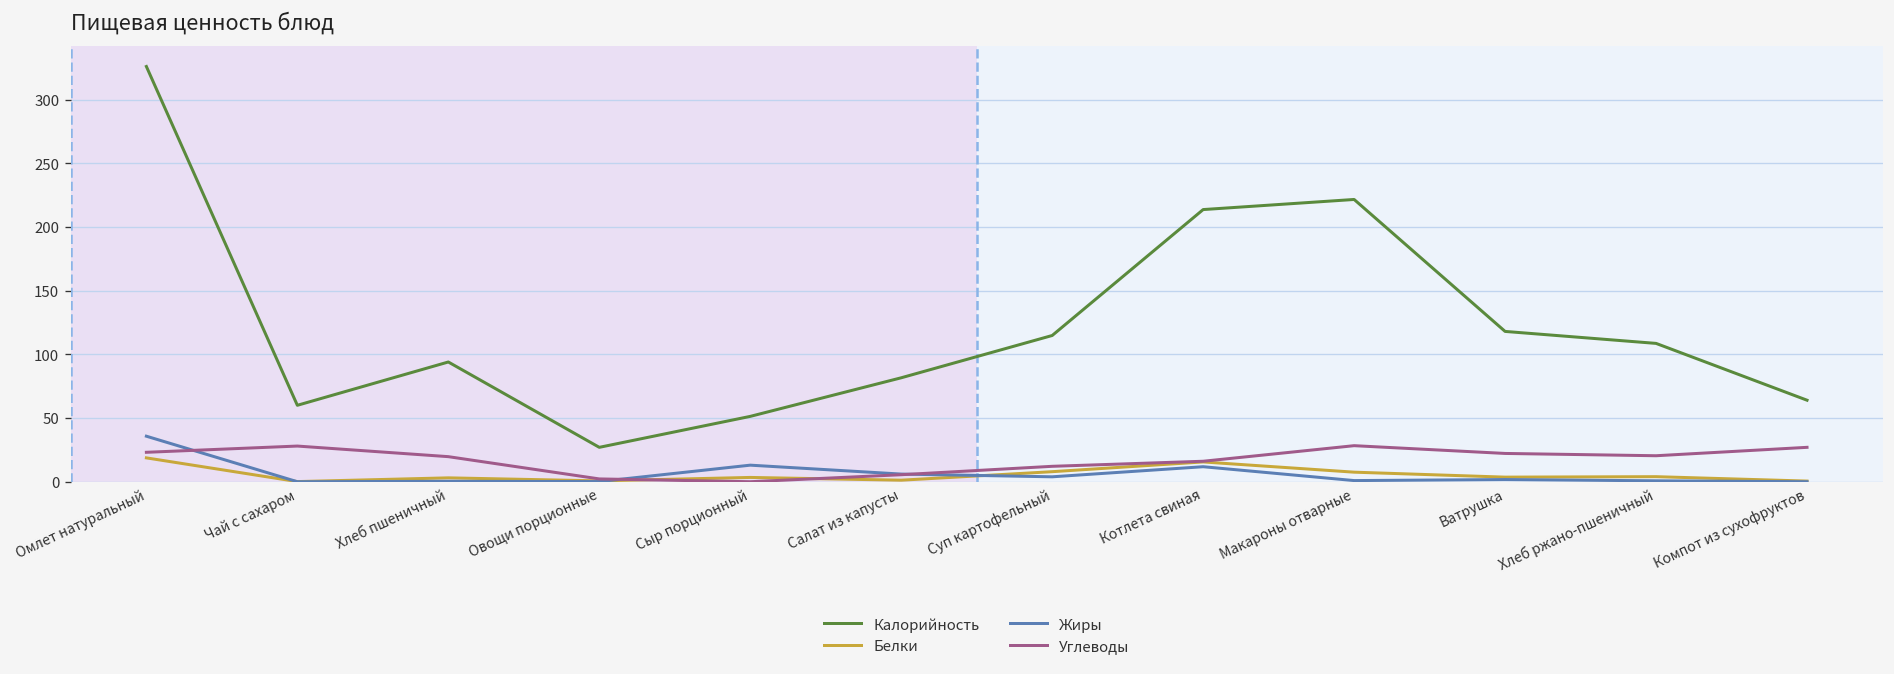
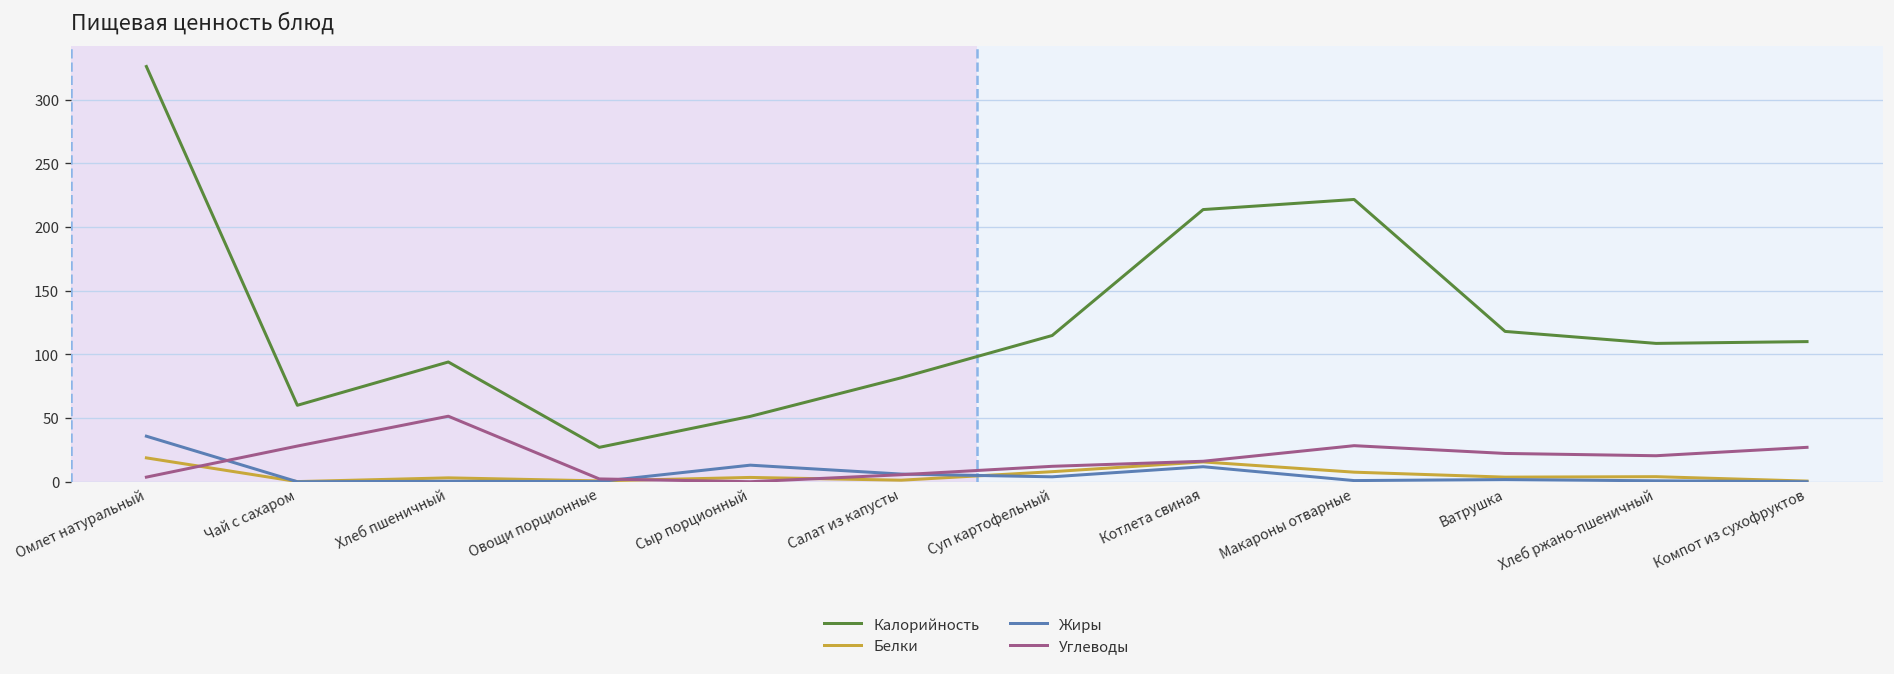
Углеводы, Омлет натуральный: 23 -> 4
Углеводы, Хлеб пшеничный: 20 -> 51
Калорийность, Компот из сухофруктов: 64 -> 110
